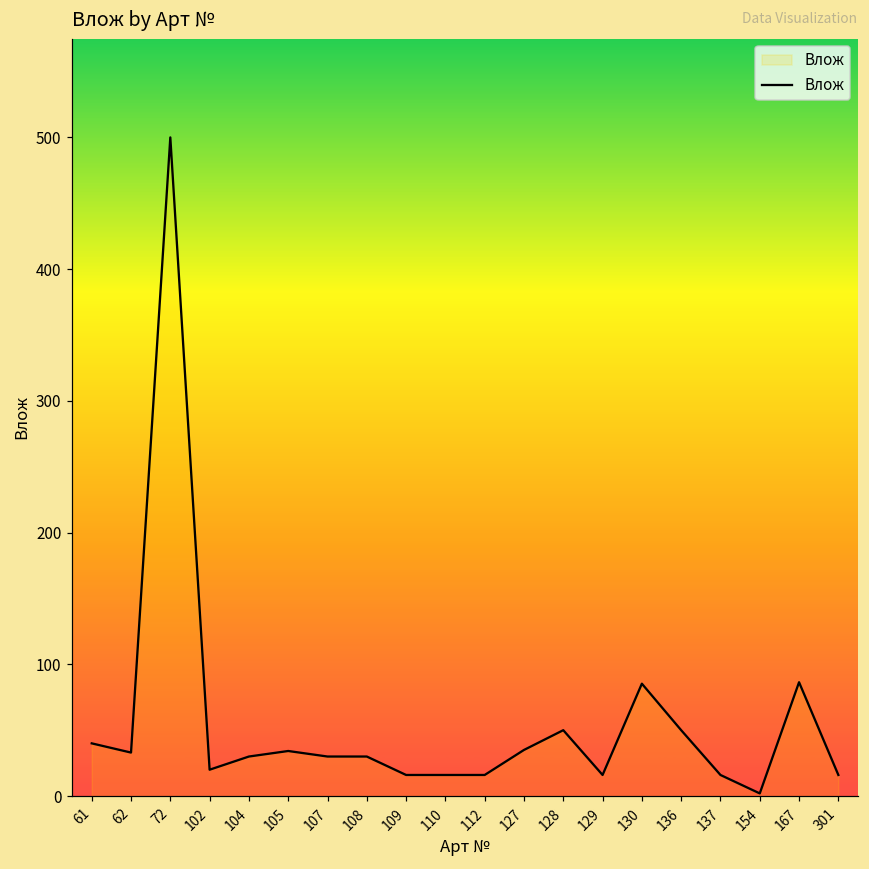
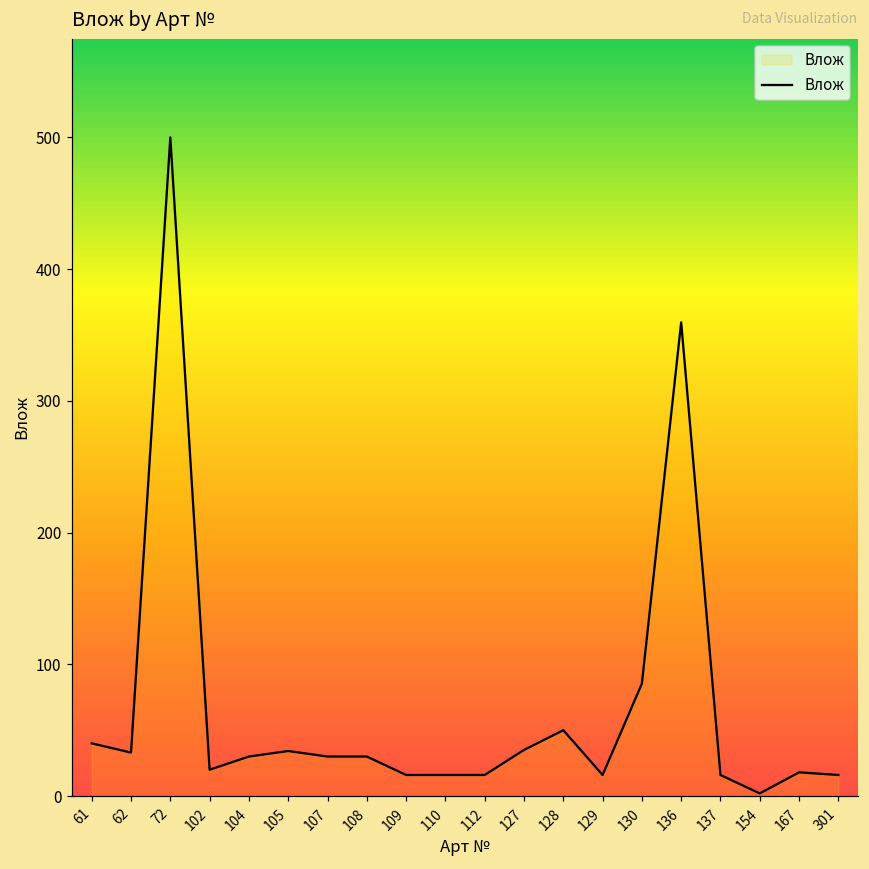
136: 50 -> 360
167: 86 -> 18
